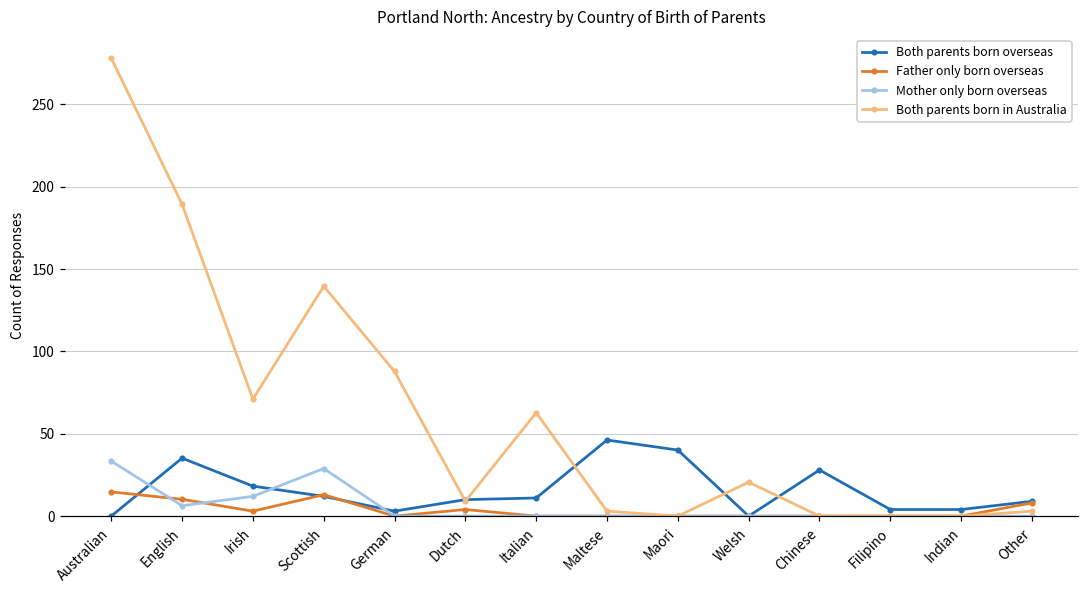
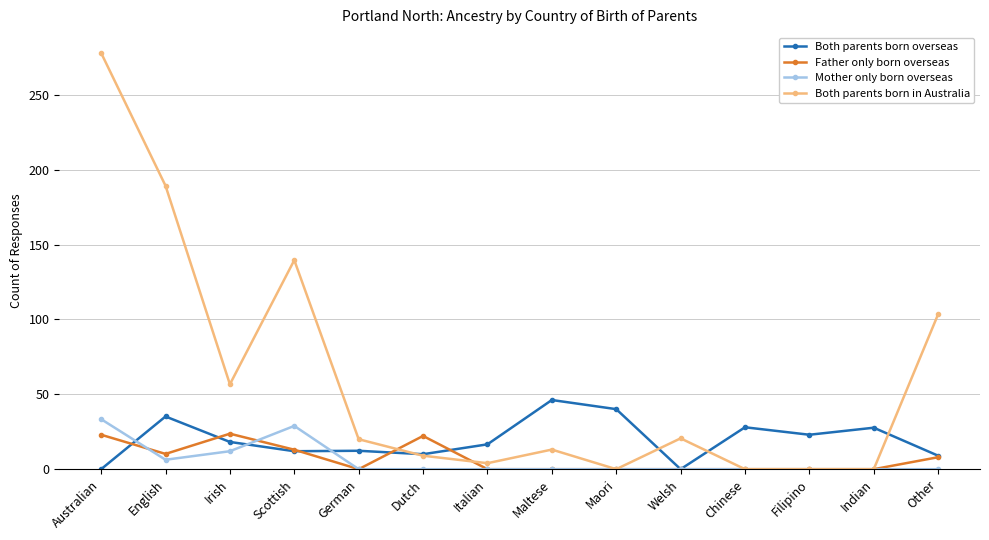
Father only born overseas, Australian: 15 -> 23
Father only born overseas, Irish: 3 -> 24
Both parents born in Australia, Irish: 71 -> 57
Both parents born overseas, German: 3 -> 12
Both parents born in Australia, German: 88 -> 20
Father only born overseas, Dutch: 4 -> 22
Both parents born overseas, Italian: 11 -> 17
Both parents born in Australia, Italian: 63 -> 4
Both parents born in Australia, Maltese: 3 -> 13
Both parents born overseas, Filipino: 4 -> 23
Both parents born overseas, Indian: 4 -> 28
Both parents born in Australia, Other: 3 -> 104
